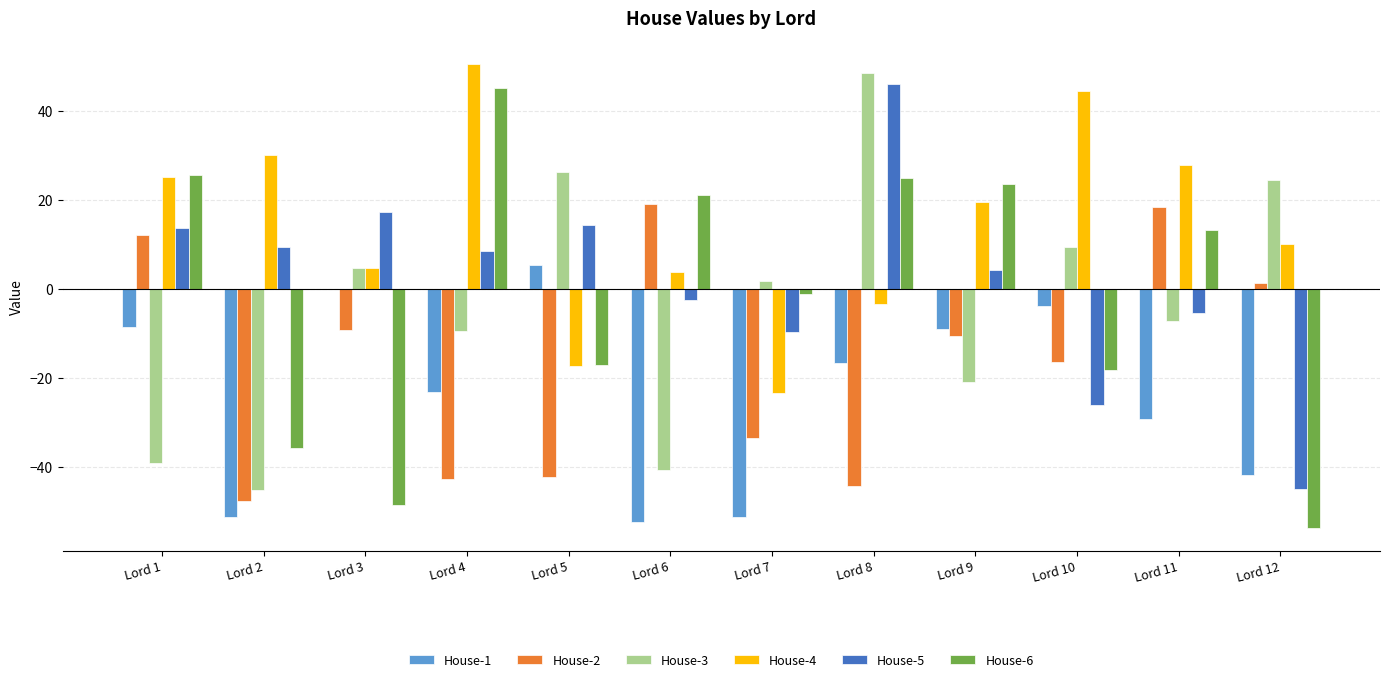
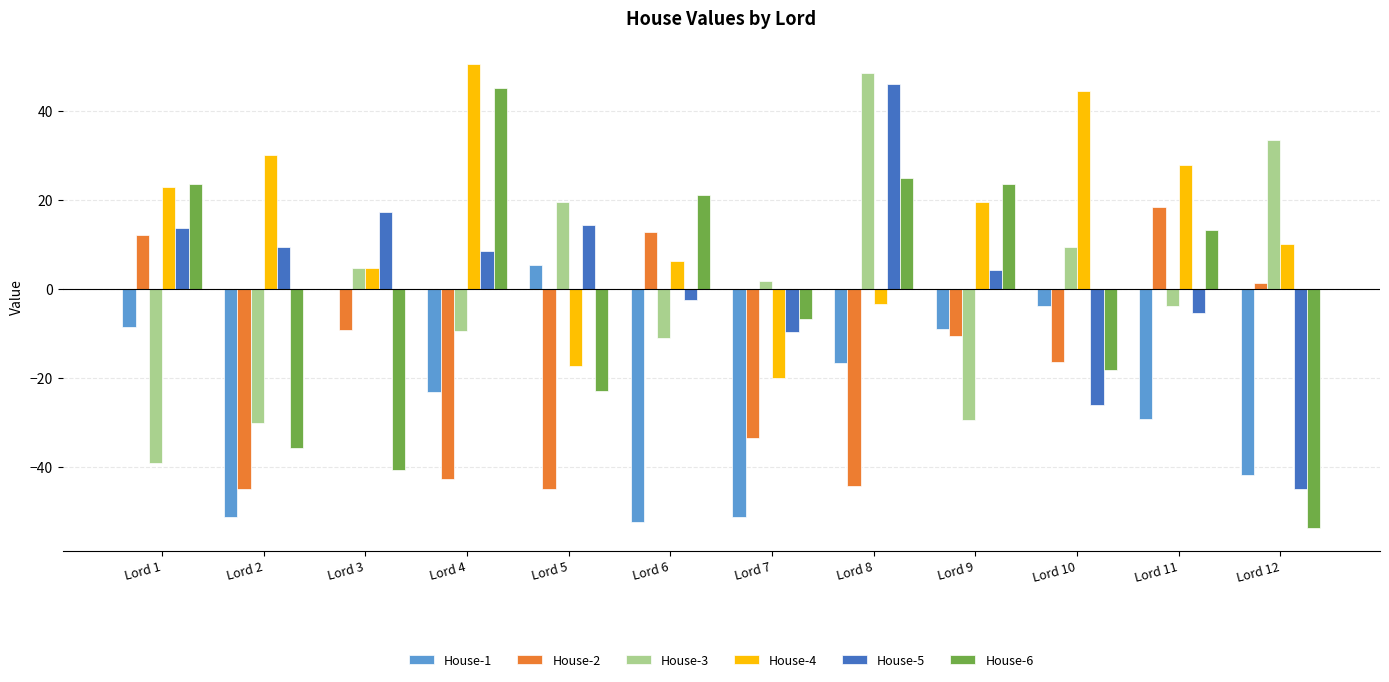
House-4, Lord 1: 25 -> 23
House-6, Lord 1: 26 -> 24
House-2, Lord 2: -48 -> -45
House-3, Lord 2: -45 -> -30
House-6, Lord 3: -49 -> -41
House-2, Lord 5: -42 -> -45
House-3, Lord 5: 26 -> 20
House-6, Lord 5: -17 -> -23
House-2, Lord 6: 19 -> 13
House-3, Lord 6: -41 -> -11
House-4, Lord 6: 4 -> 6
House-4, Lord 7: -23 -> -20
House-6, Lord 7: -1 -> -7
House-3, Lord 9: -21 -> -30
House-3, Lord 11: -7 -> -4
House-3, Lord 12: 25 -> 34
